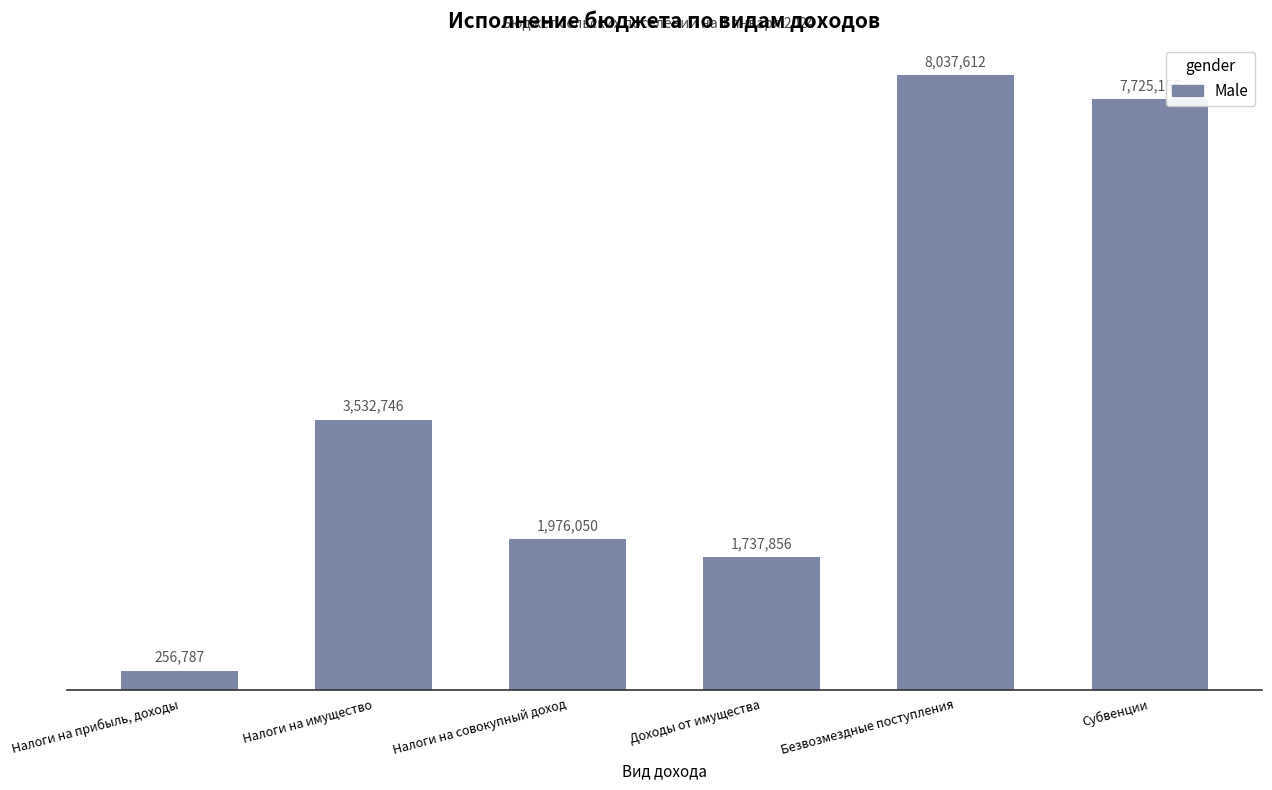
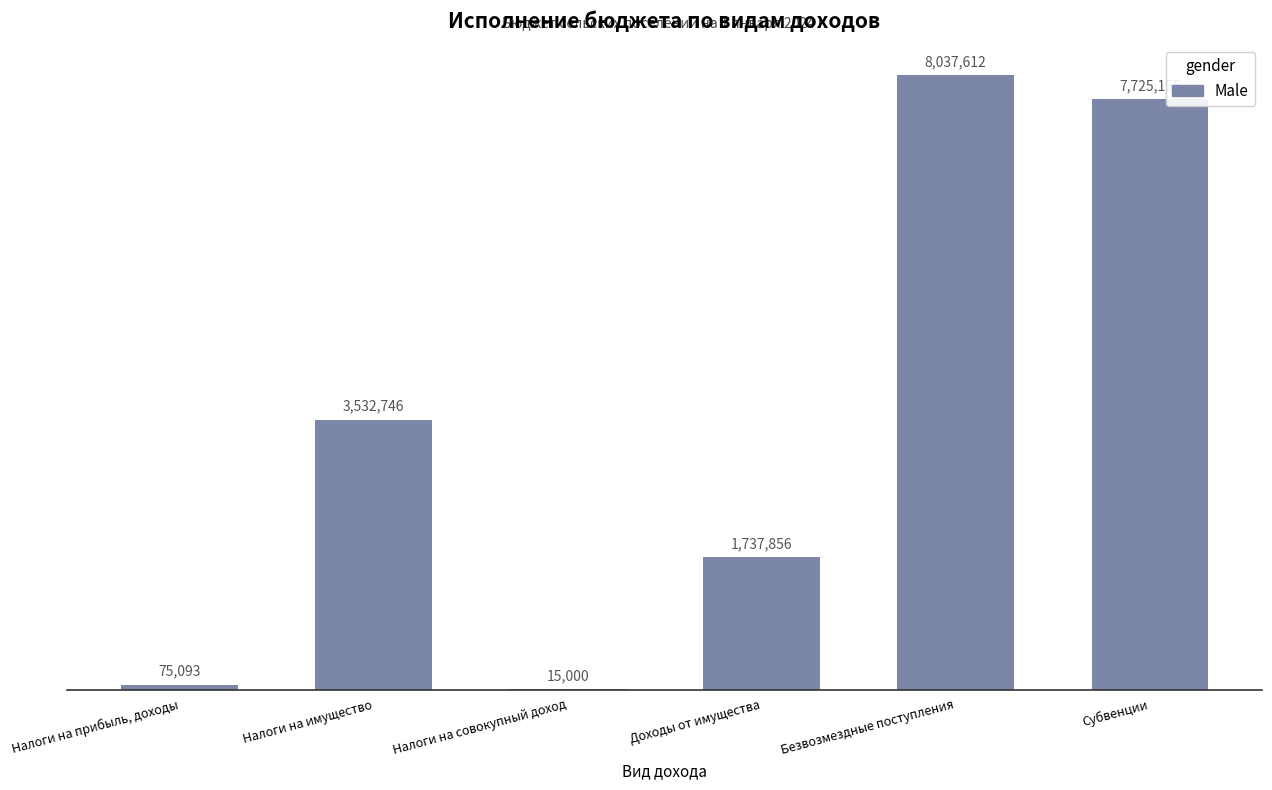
Налоги на прибыль, доходы: 256,787 -> 75,093
Налоги на совокупный доход: 1,976,050 -> 15,000
